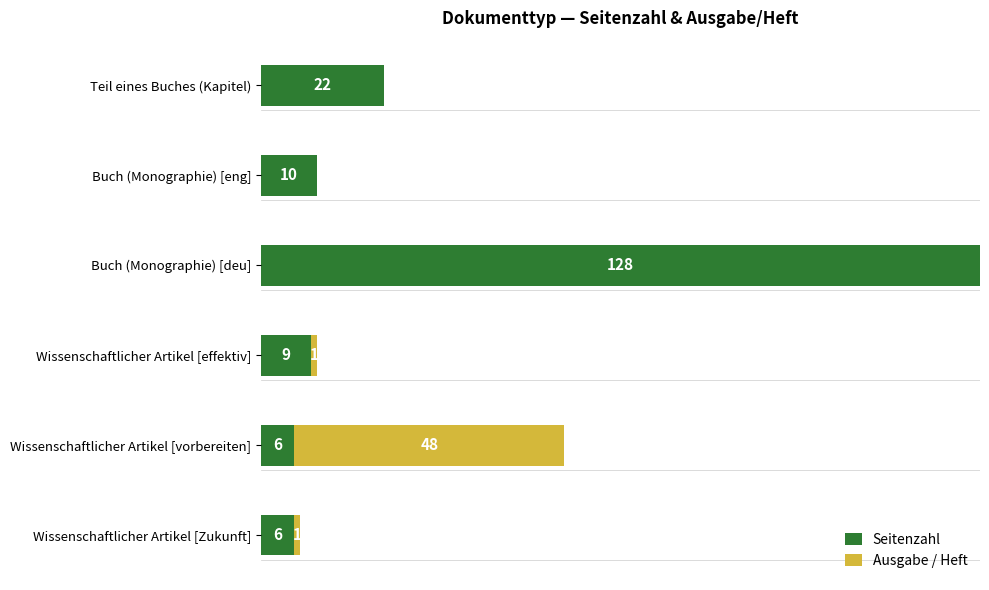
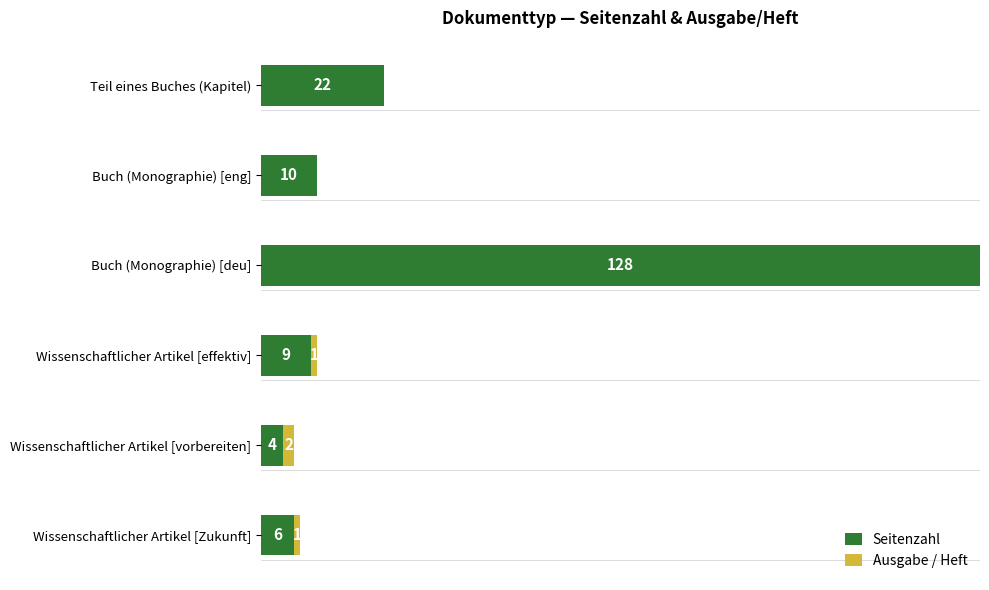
Seitenzahl, Wissenschaftlicher Artikel [vorbereiten]: 6 -> 4
Ausgabe / Heft, Wissenschaftlicher Artikel [vorbereiten]: 48 -> 2
